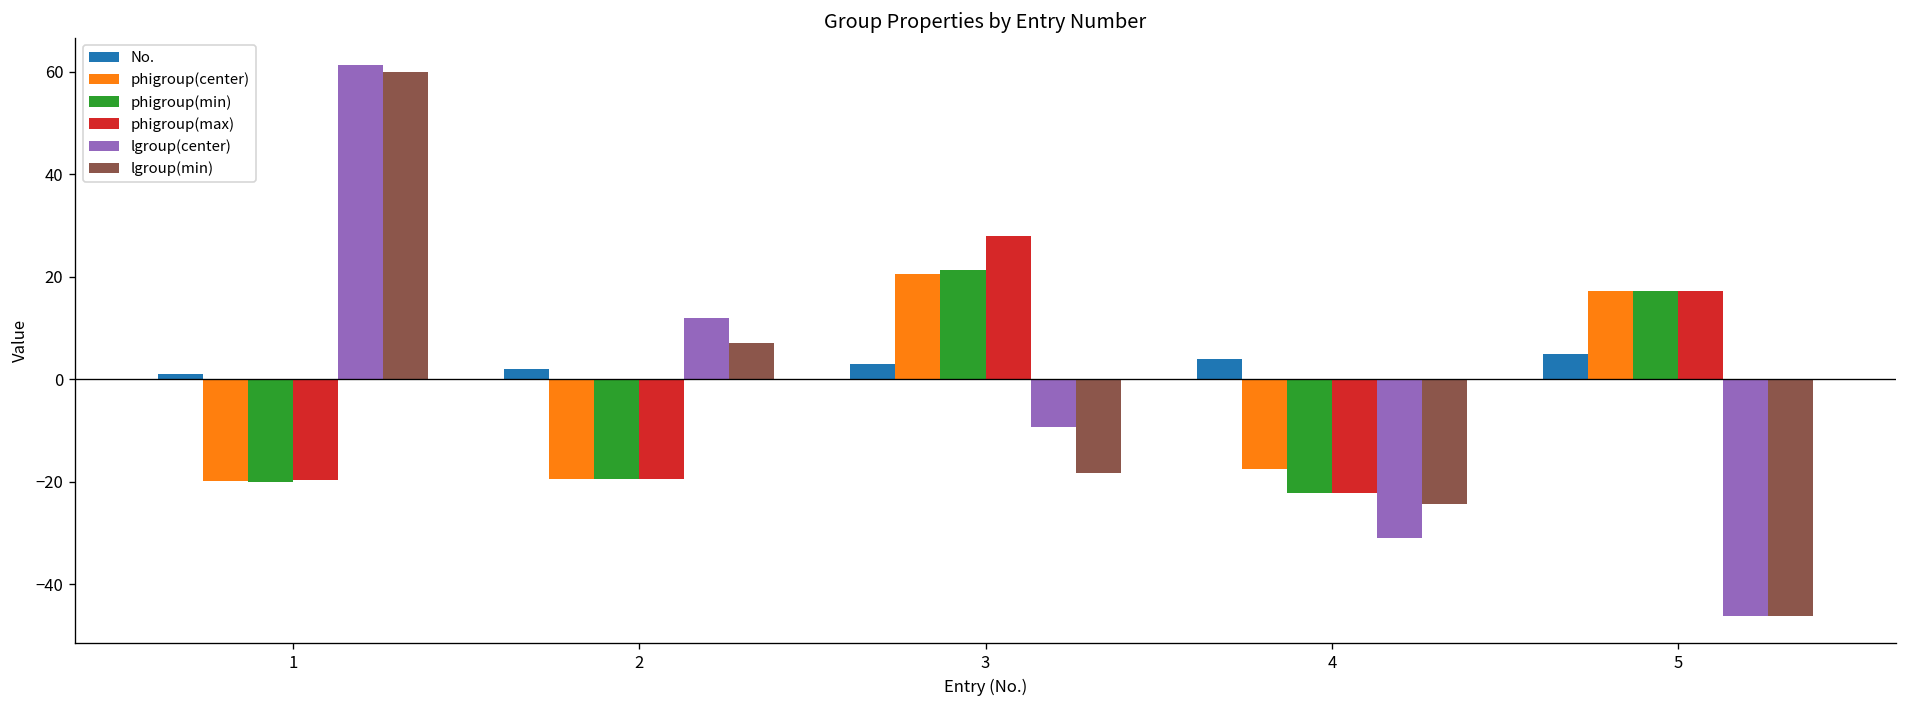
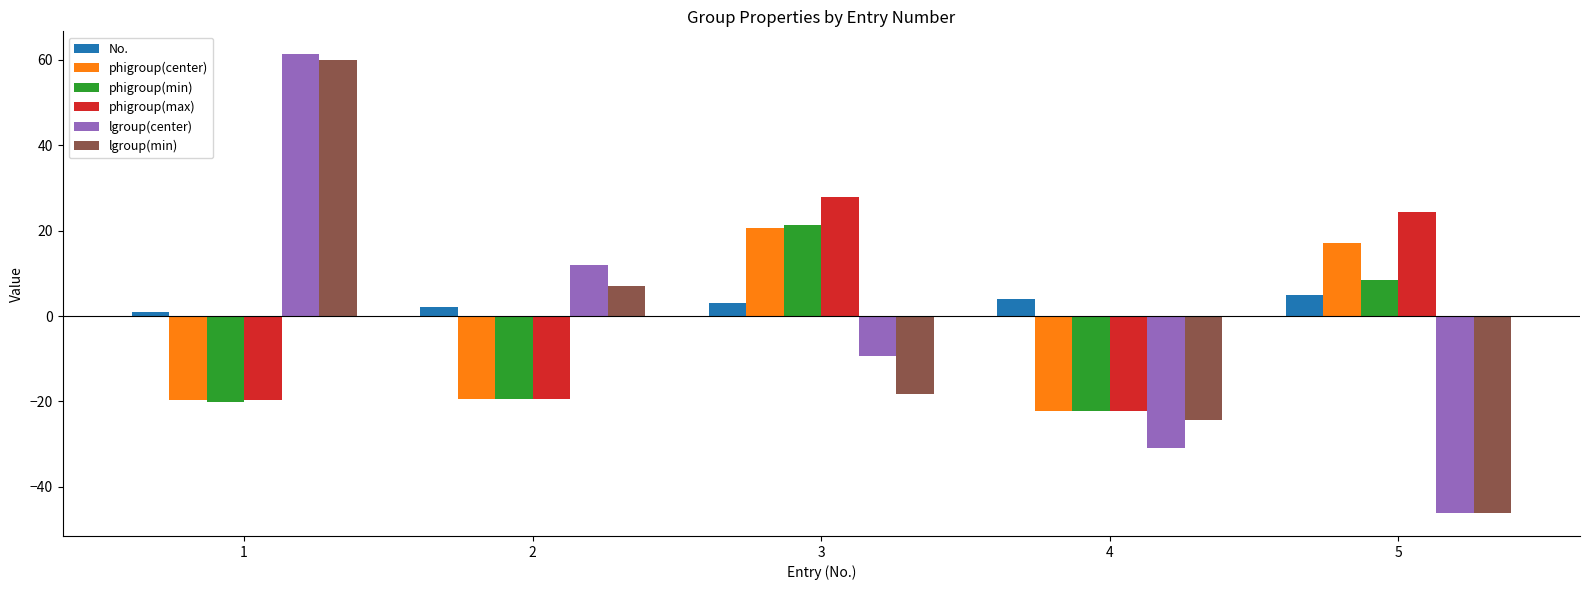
phigroup(center), 4: -18 -> -22
phigroup(min), 5: 17 -> 8
phigroup(max), 5: 17 -> 24
